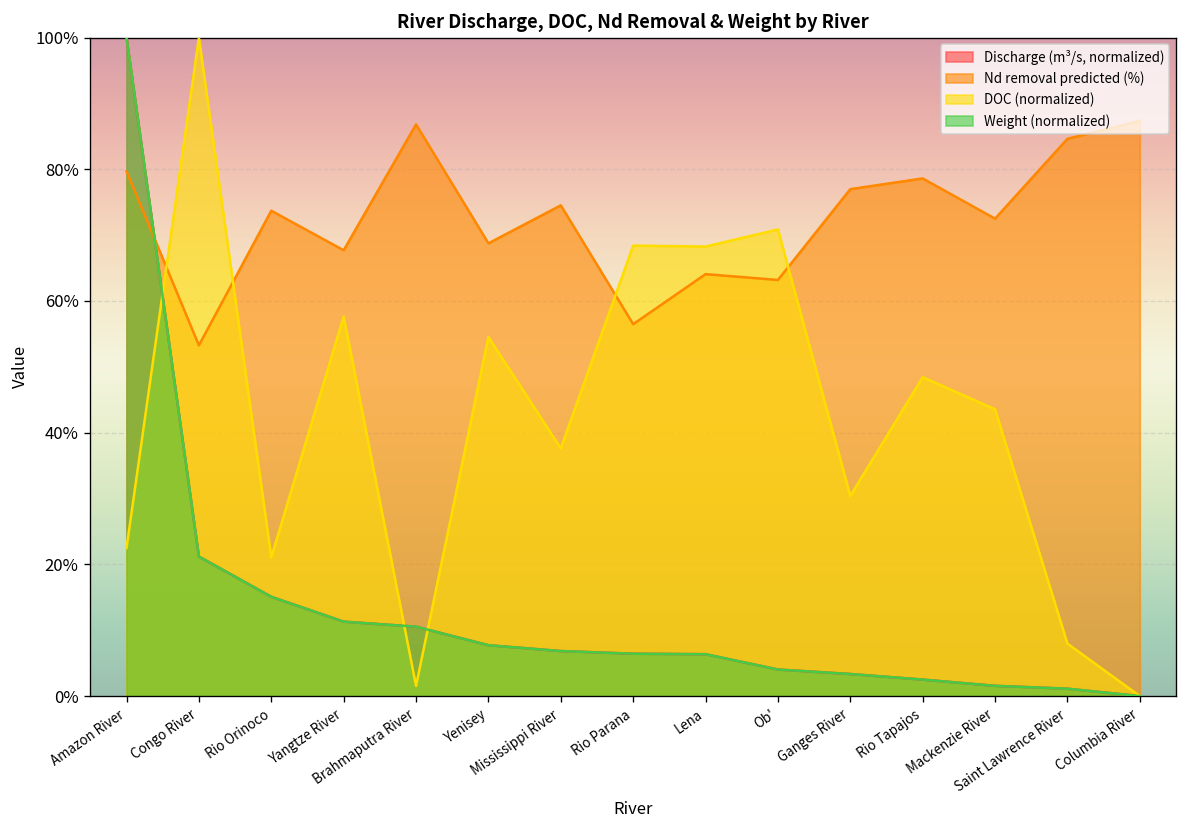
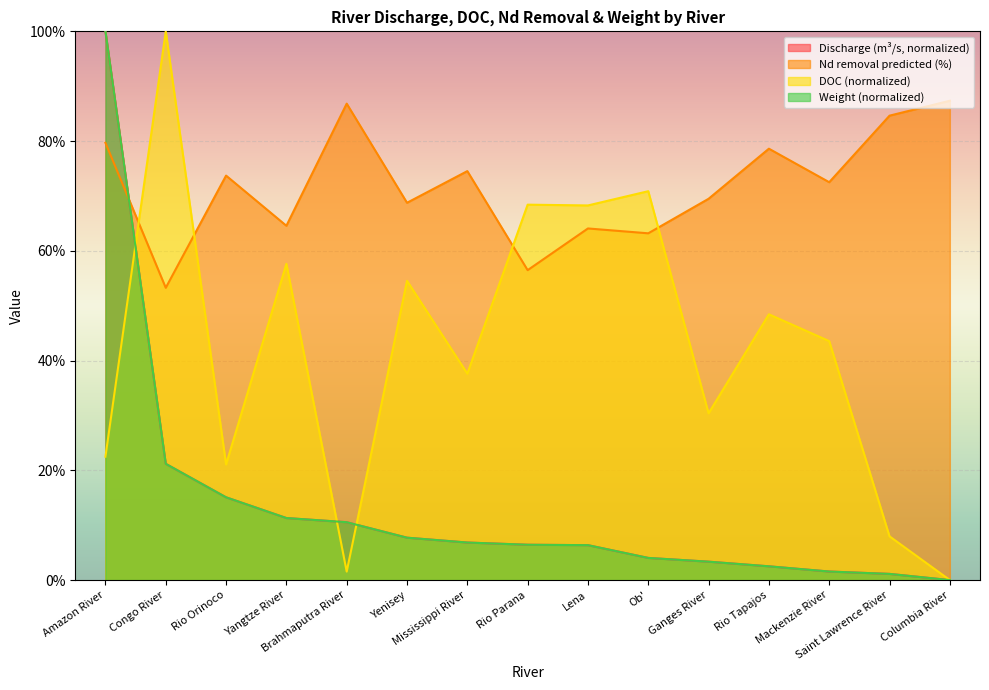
Nd removal predicted (%), Yangtze River: 68% -> 65%
Nd removal predicted (%), Ganges River: 77% -> 69%
